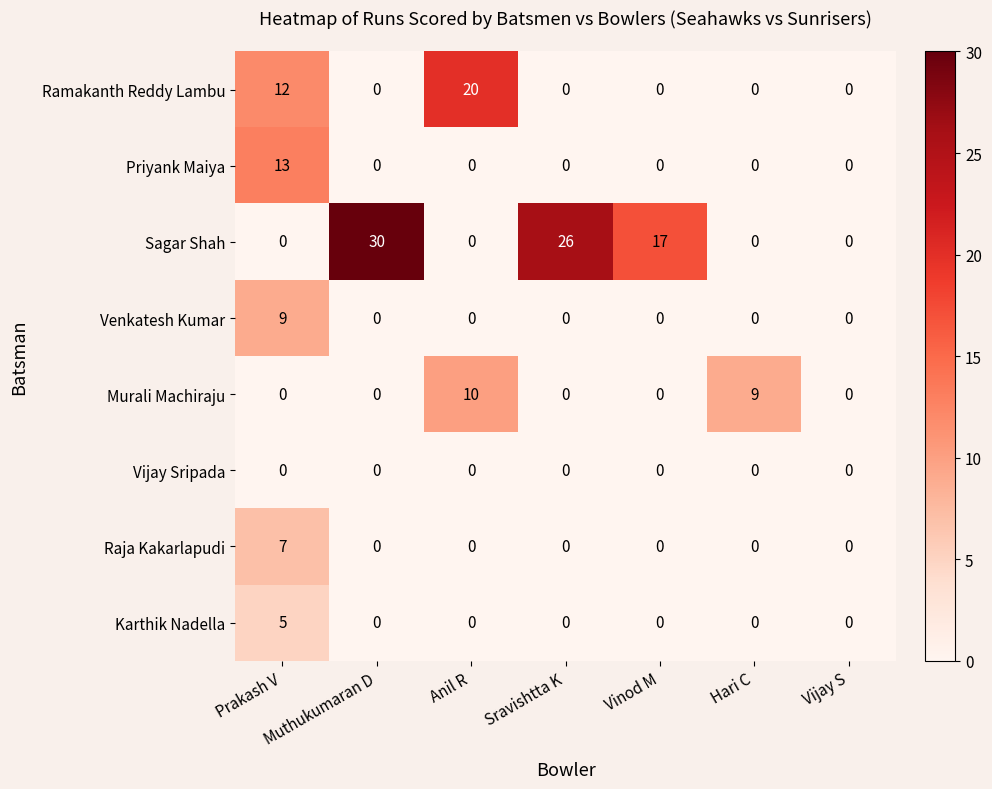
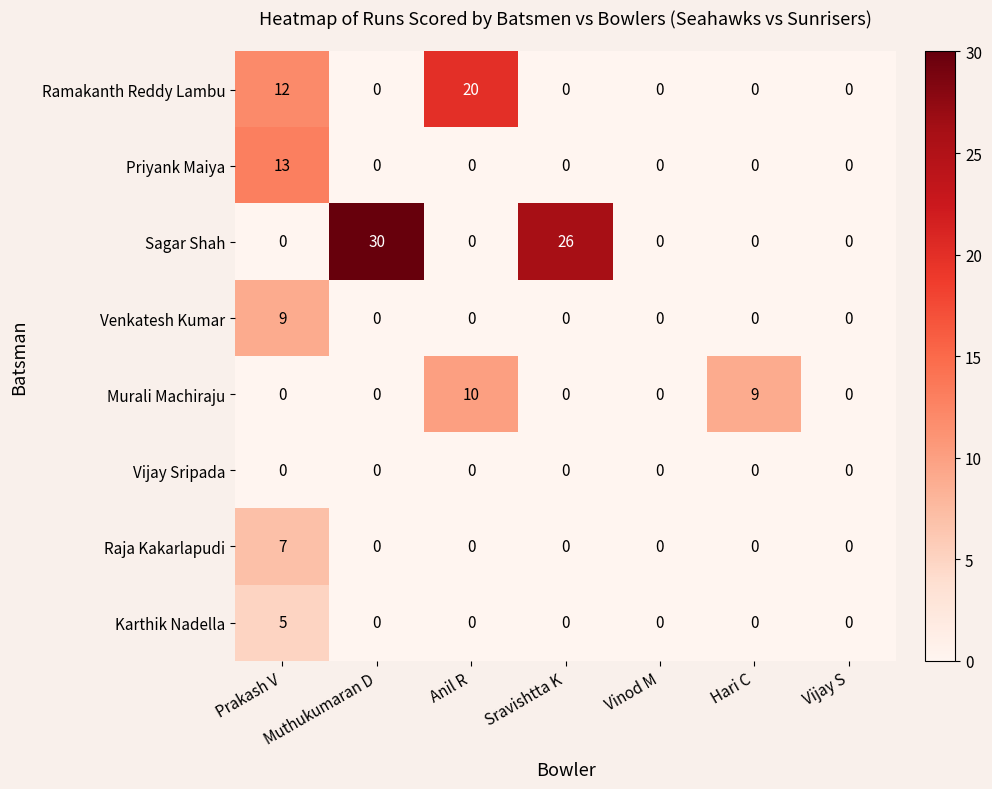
Sagar Shah, Vinod M: 17 -> 0
